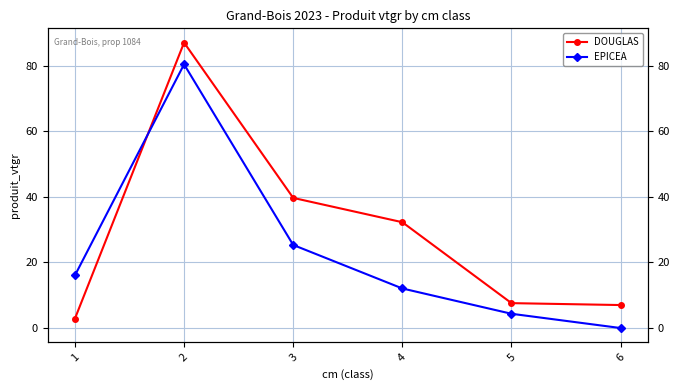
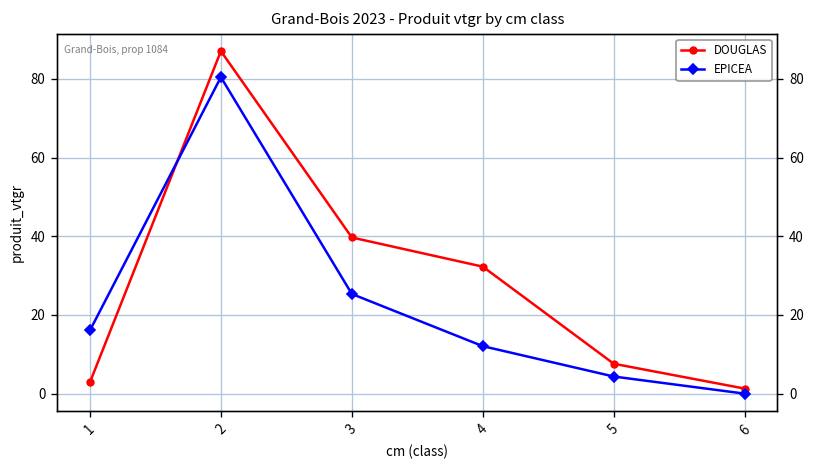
DOUGLAS, 6: 7 -> 1
